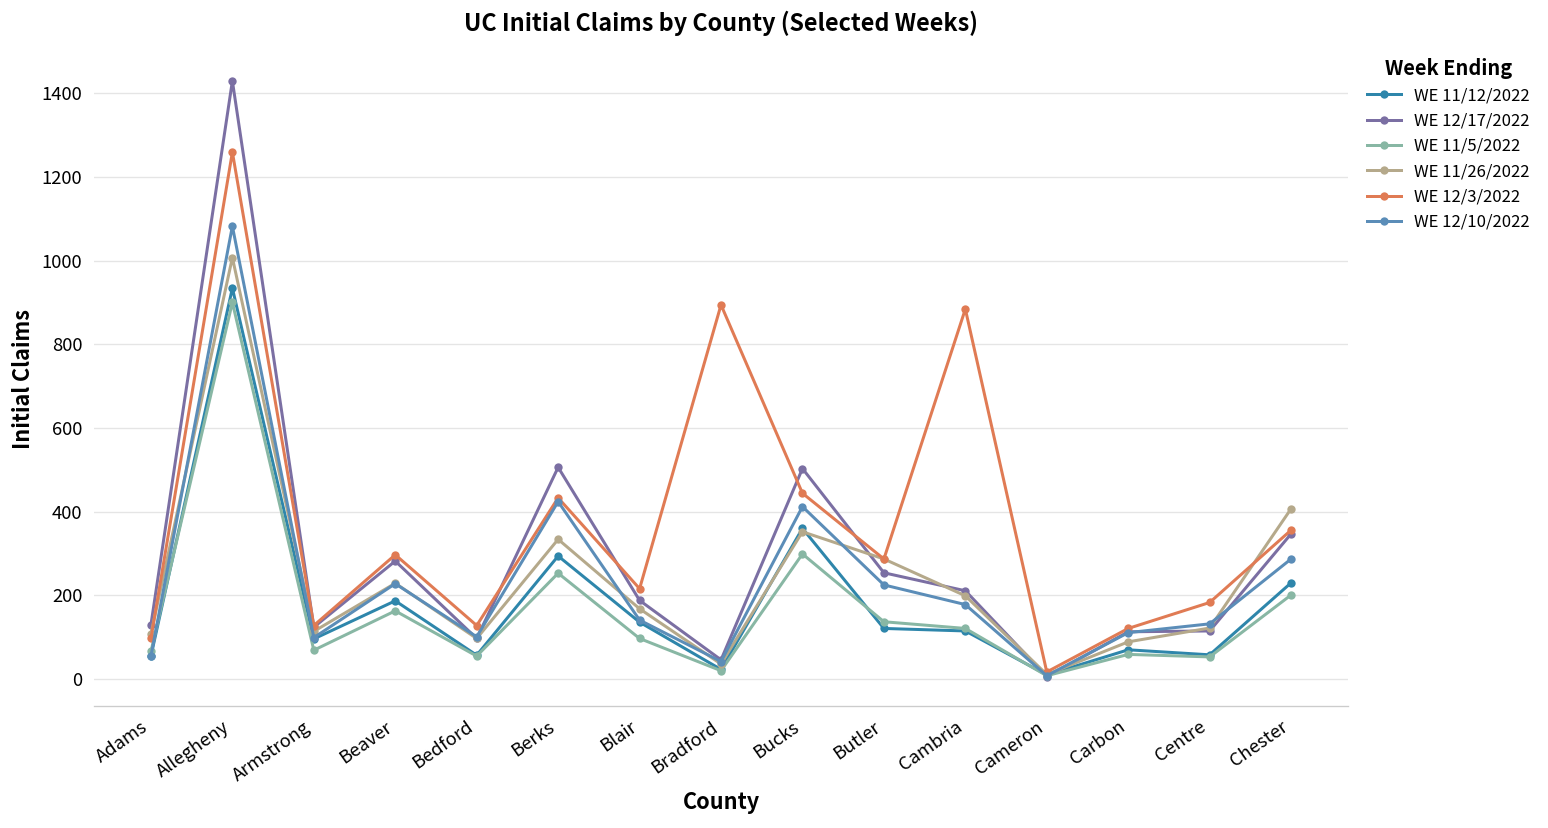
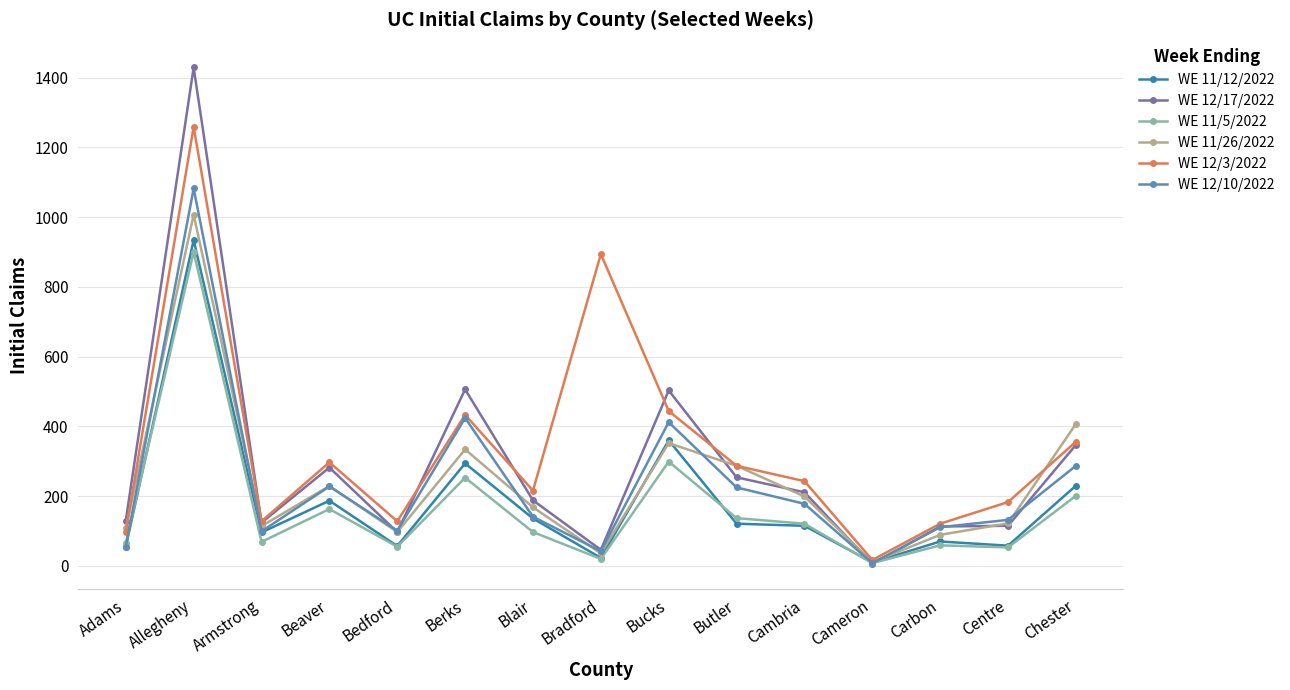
WE 12/3/2022, Cambria: 880 -> 240
